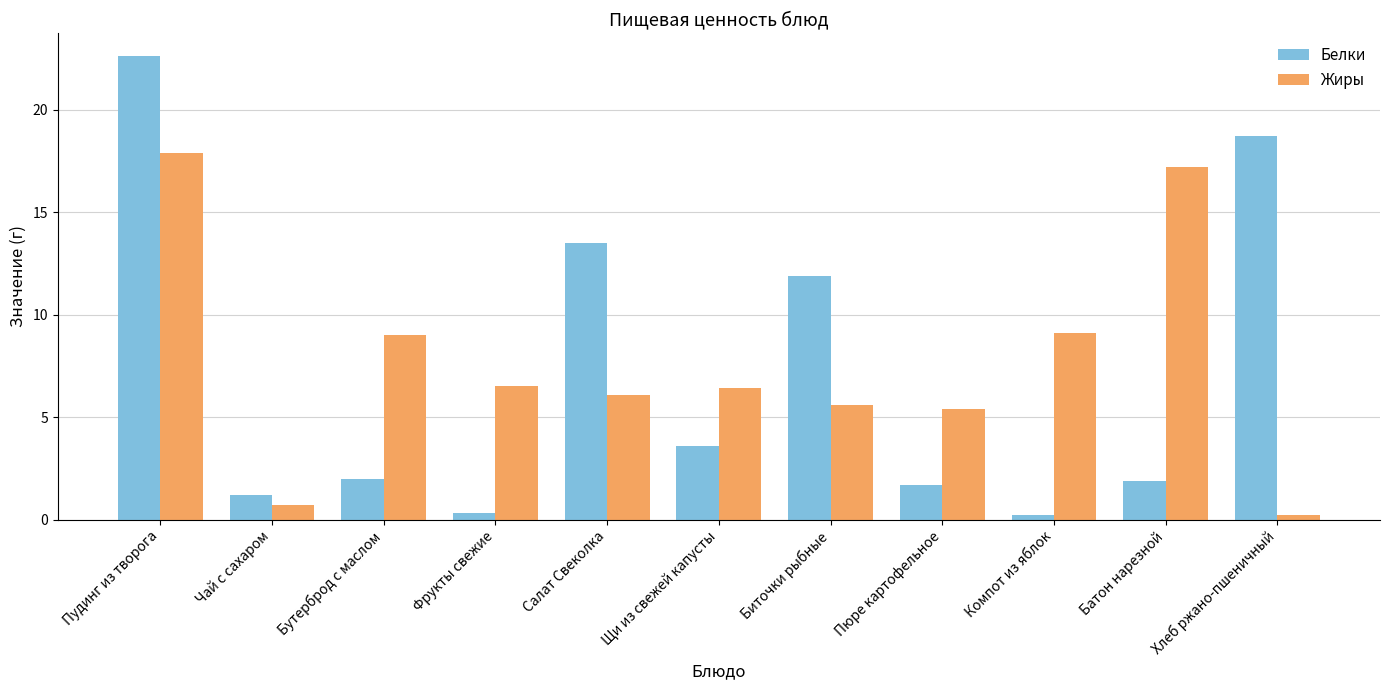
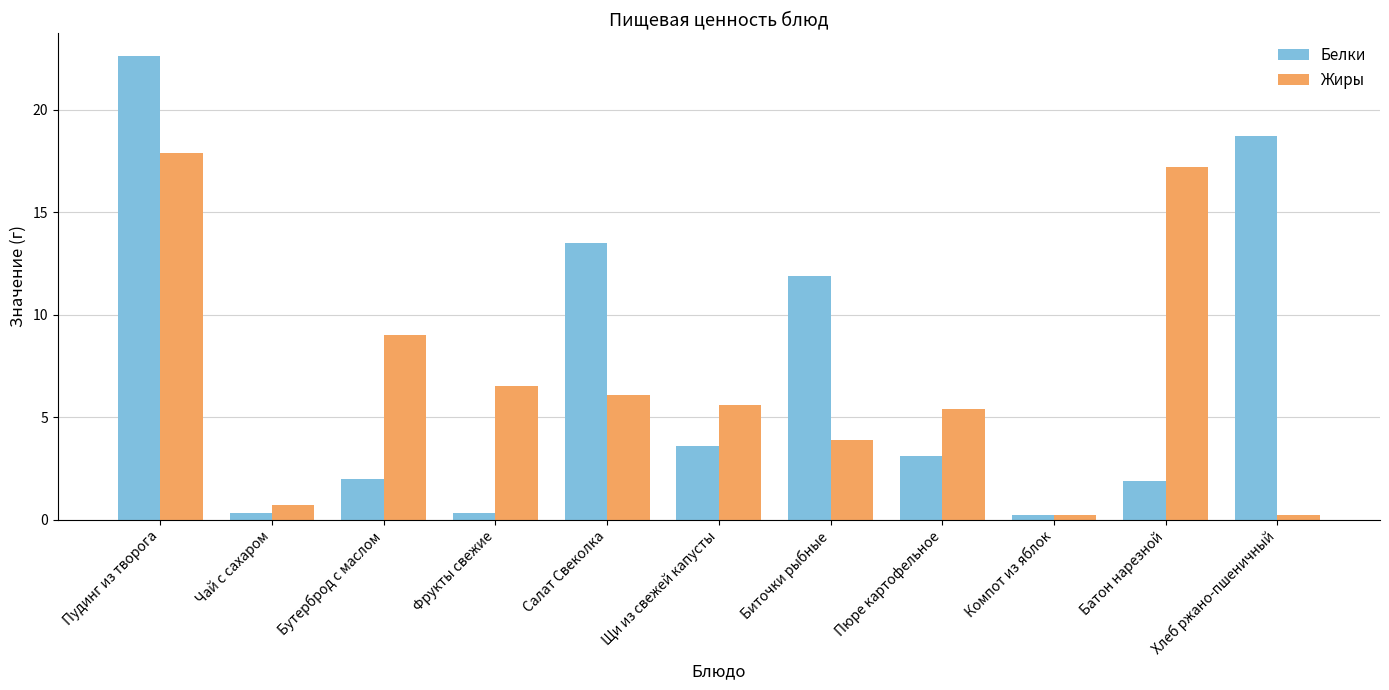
Белки, Чай с сахаром: 1.2 -> 0.3
Жиры, Щи из свежей капусты: 6.4 -> 5.6
Жиры, Биточки рыбные: 5.6 -> 3.9
Белки, Пюре картофельное: 1.7 -> 3.1
Жиры, Компот из яблок: 9.1 -> 0.2
